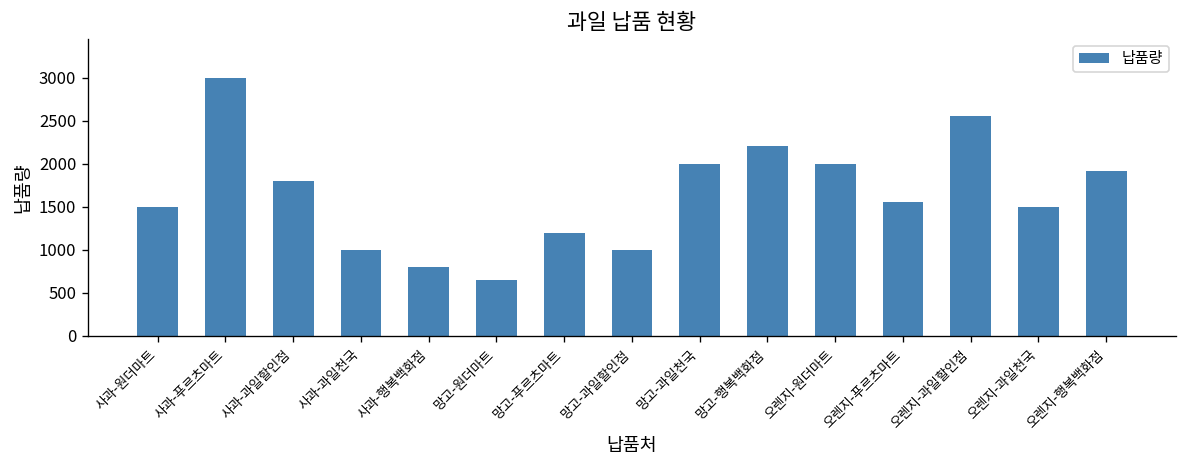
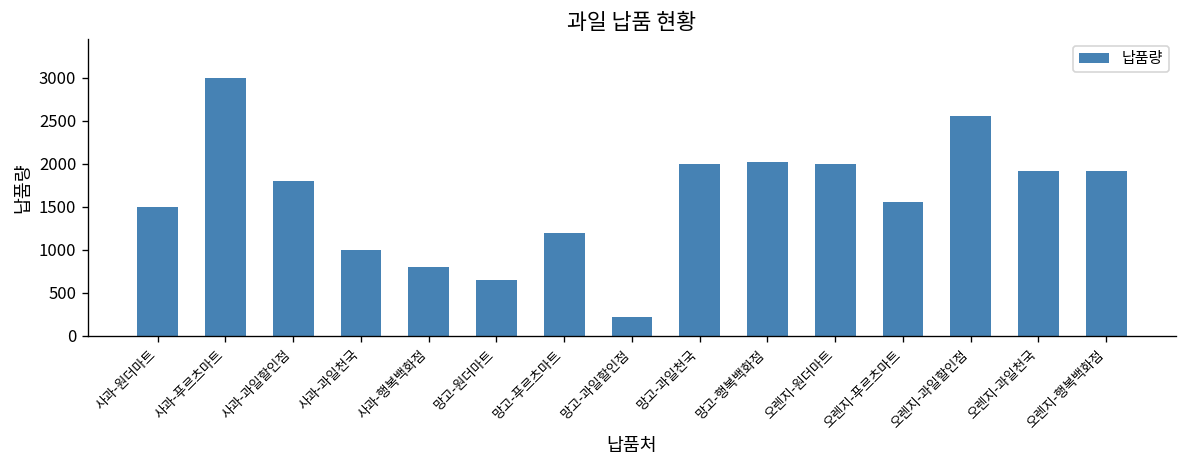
망고-과일할인점: 1000 -> 200
망고-행복백화점: 2200 -> 2000
오렌지-과일천국: 1500 -> 1900
